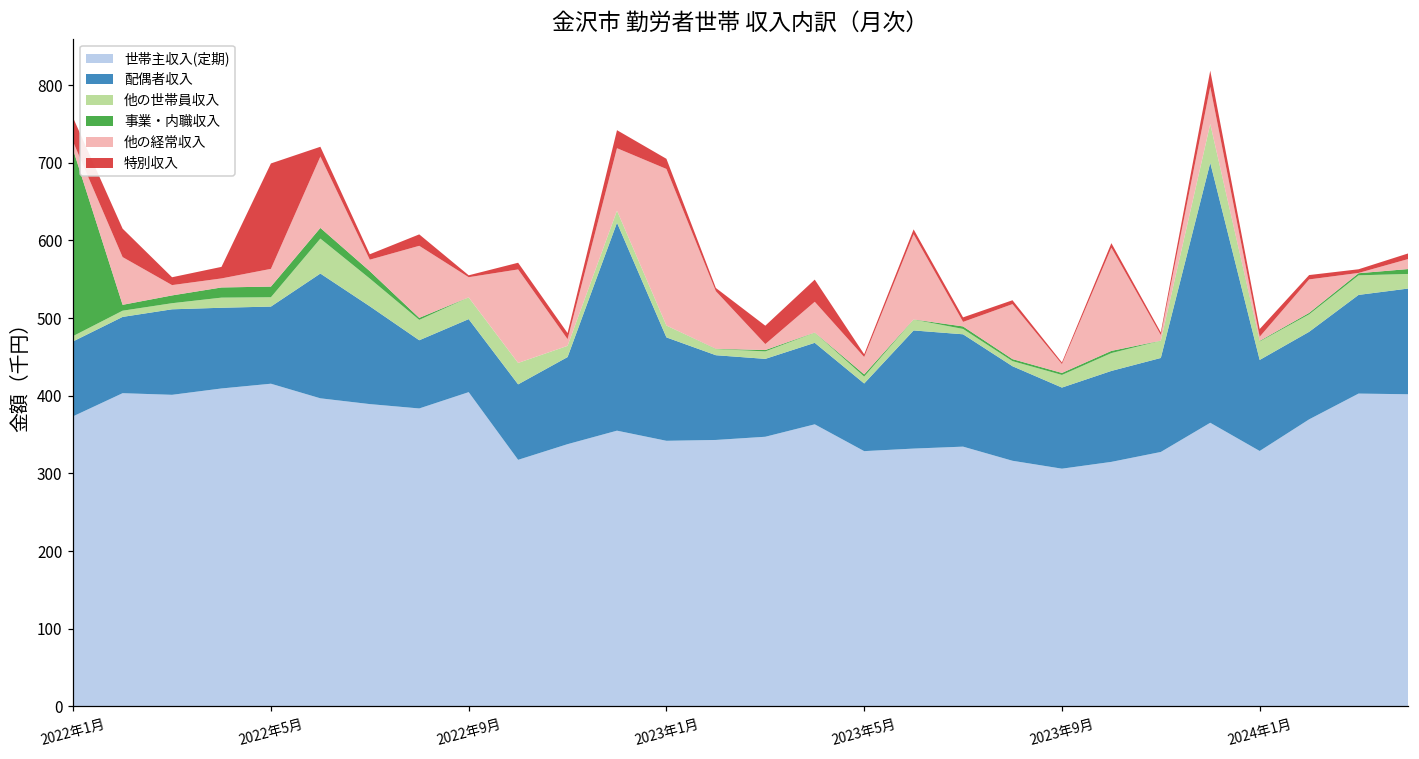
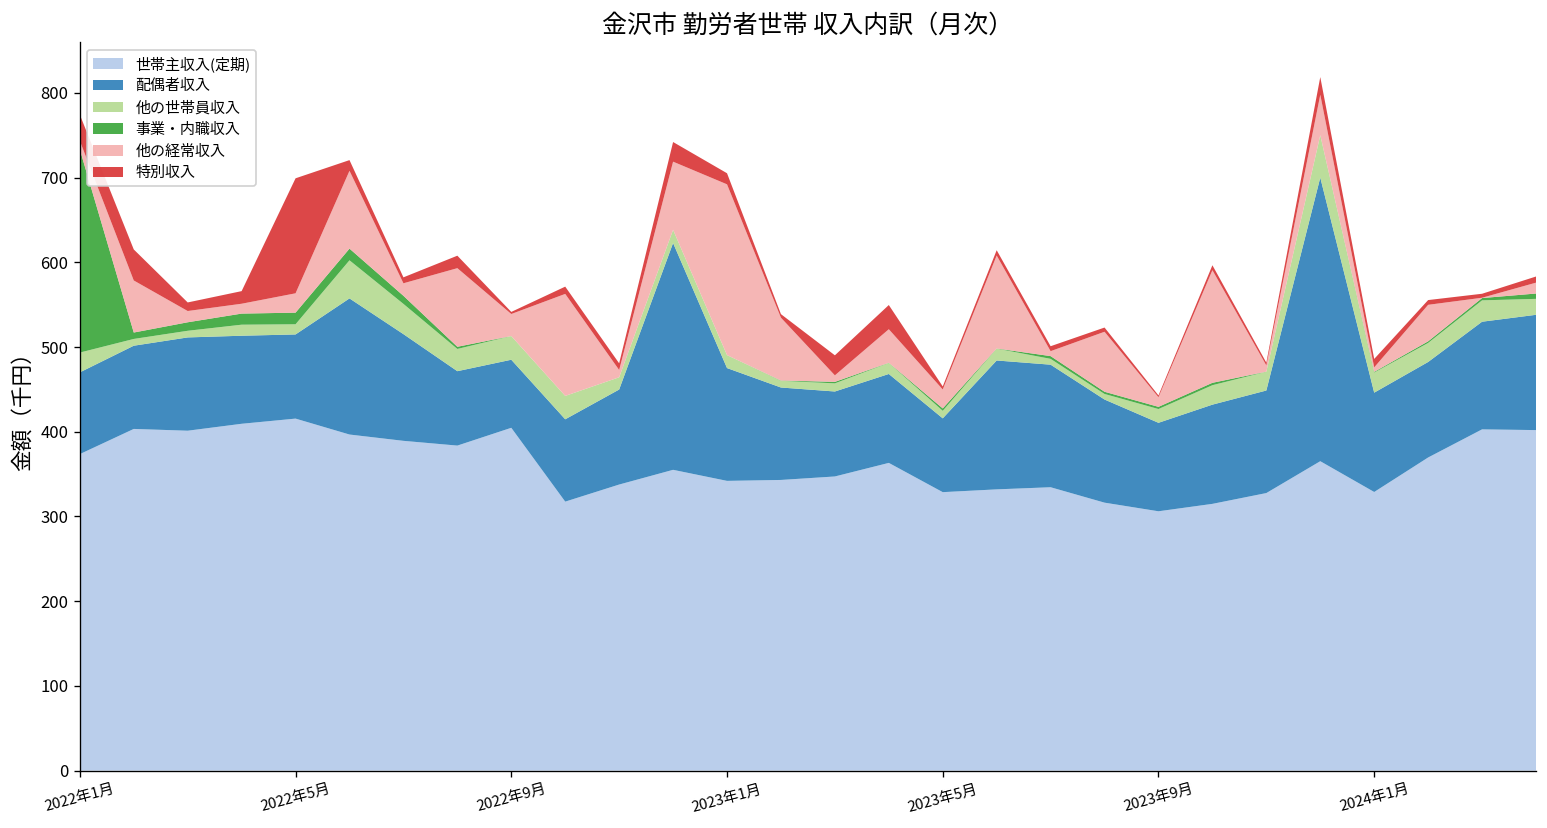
他の世帯員収入, 2022年1月: 10 -> 20
配偶者収入, 2022年9月: 90 -> 80
